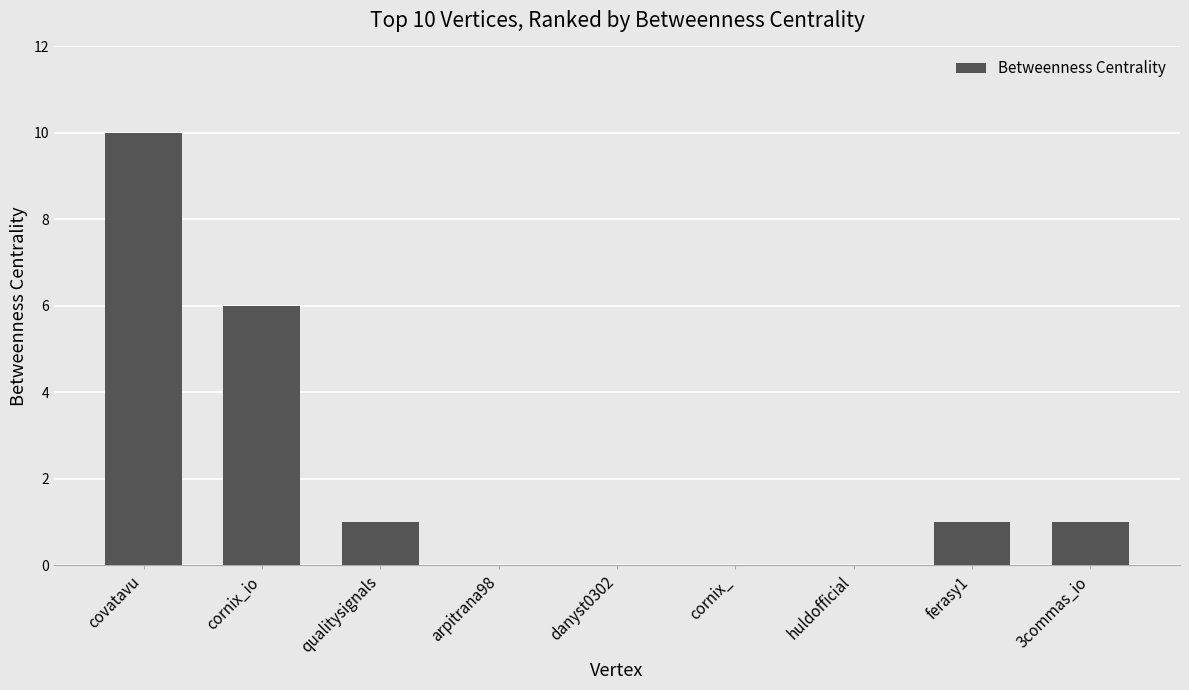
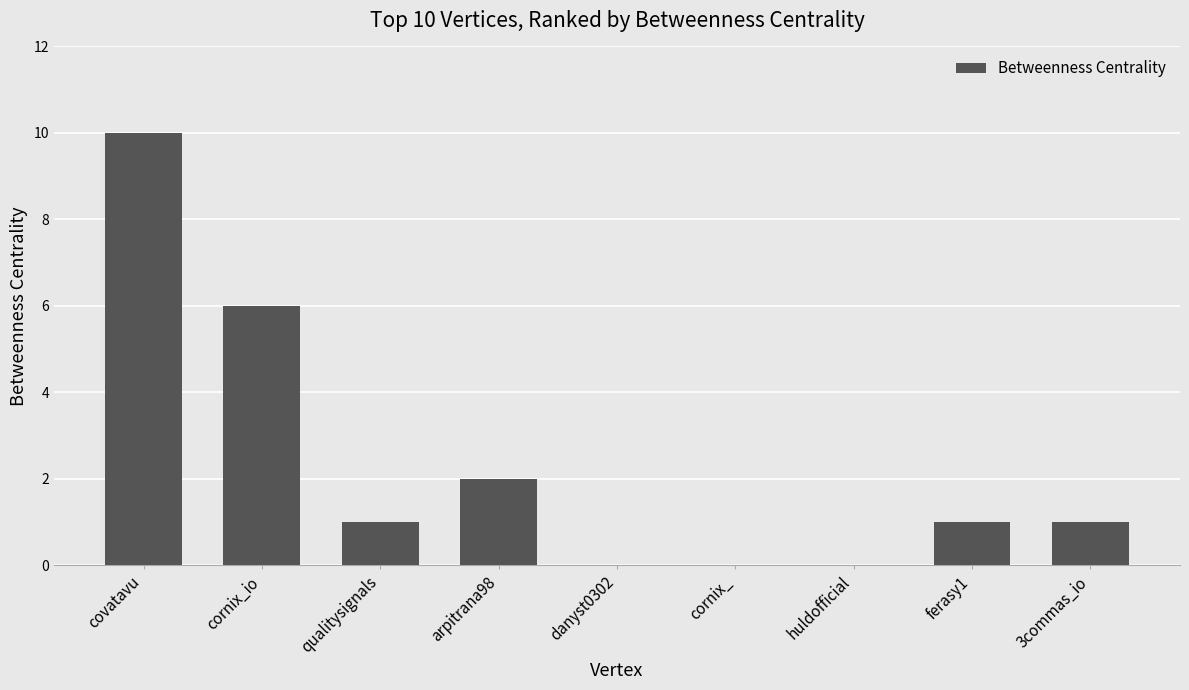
arpitrana98: 0 -> 2
